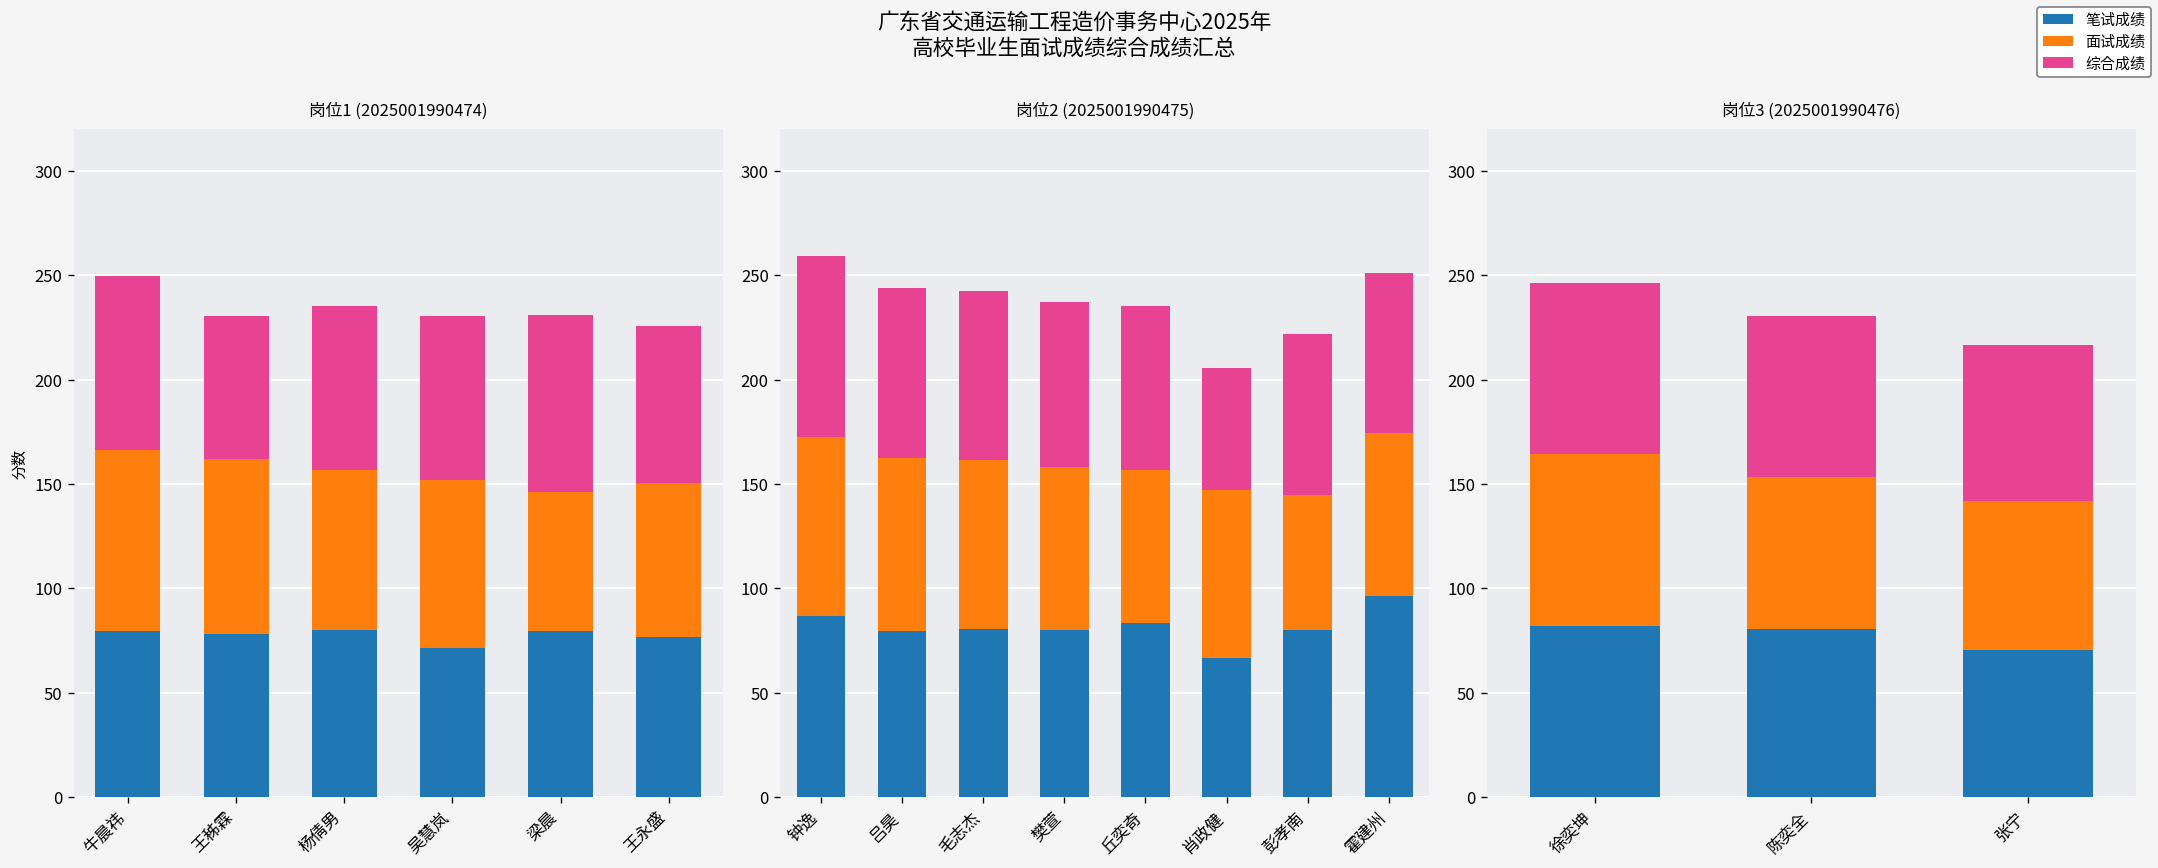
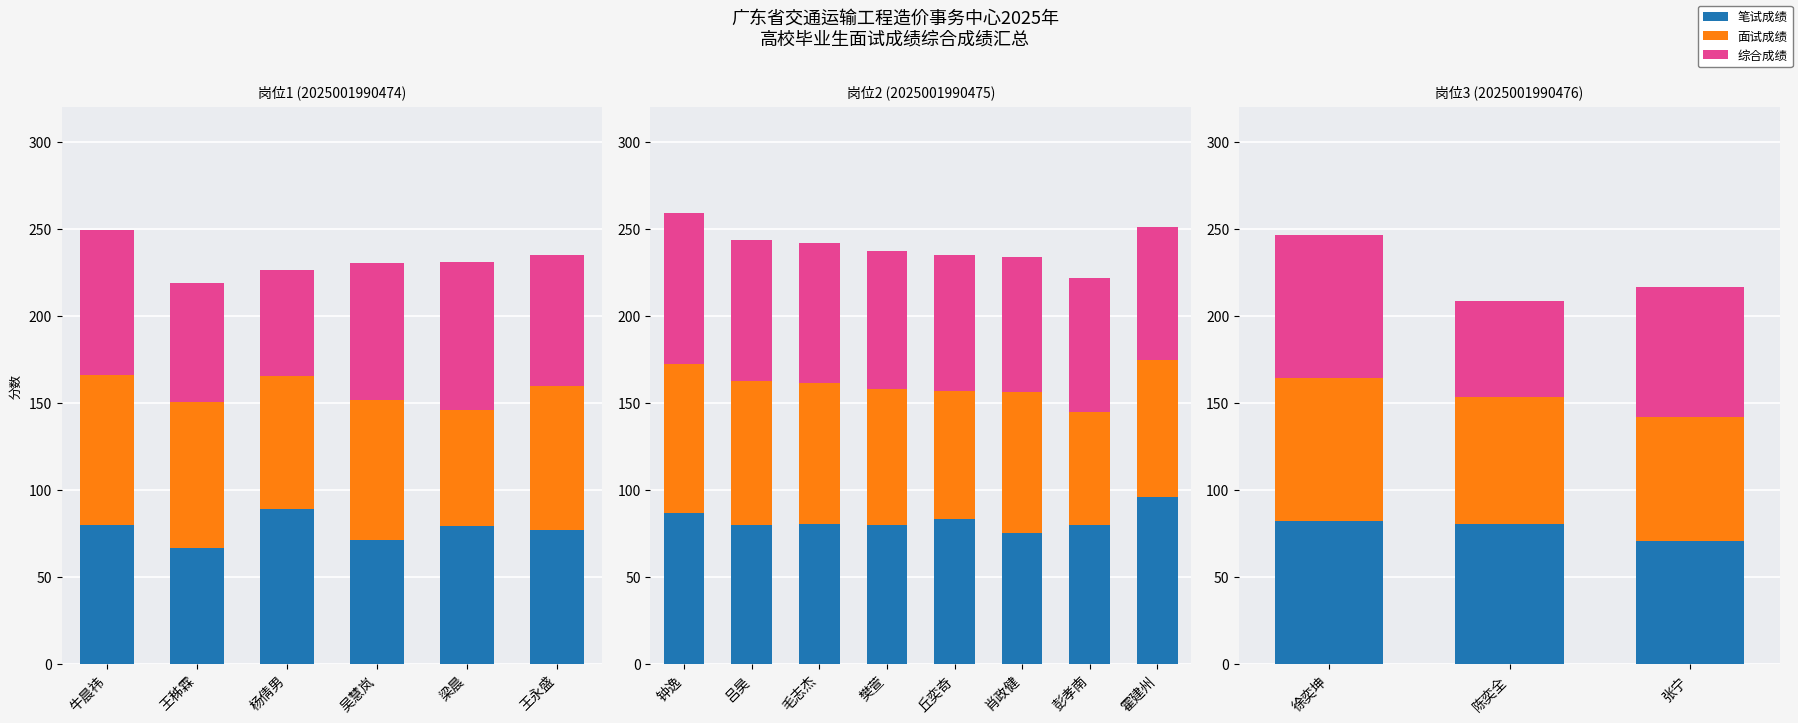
岗位1 (2025001990474), 笔试成绩, 王秭霖: 78 -> 67
岗位1 (2025001990474), 笔试成绩, 杨倩男: 80 -> 89
岗位1 (2025001990474), 综合成绩, 杨倩男: 78 -> 61
岗位1 (2025001990474), 面试成绩, 王永盛: 74 -> 83
岗位2 (2025001990475), 笔试成绩, 肖政健: 67 -> 75
岗位2 (2025001990475), 综合成绩, 肖政健: 58 -> 78
岗位3 (2025001990476), 综合成绩, 陈奕全: 77 -> 55
